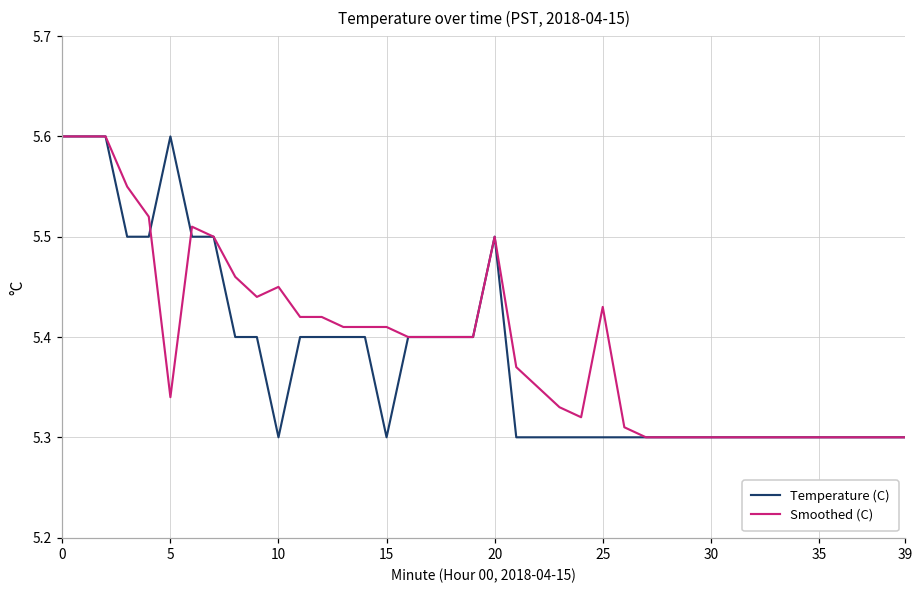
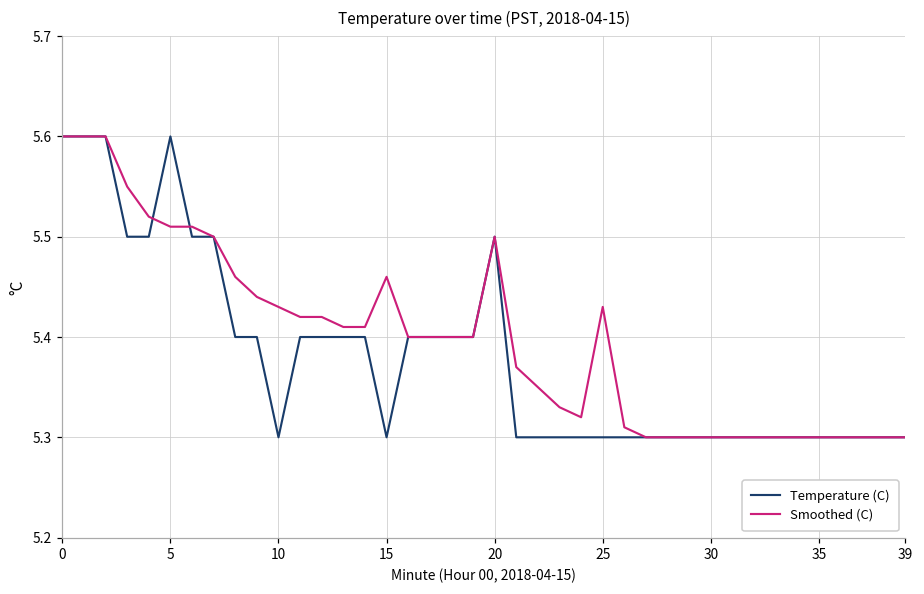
Smoothed (C), 5: 5.34 -> 5.51
Smoothed (C), 10: 5.45 -> 5.43
Smoothed (C), 15: 5.41 -> 5.46
